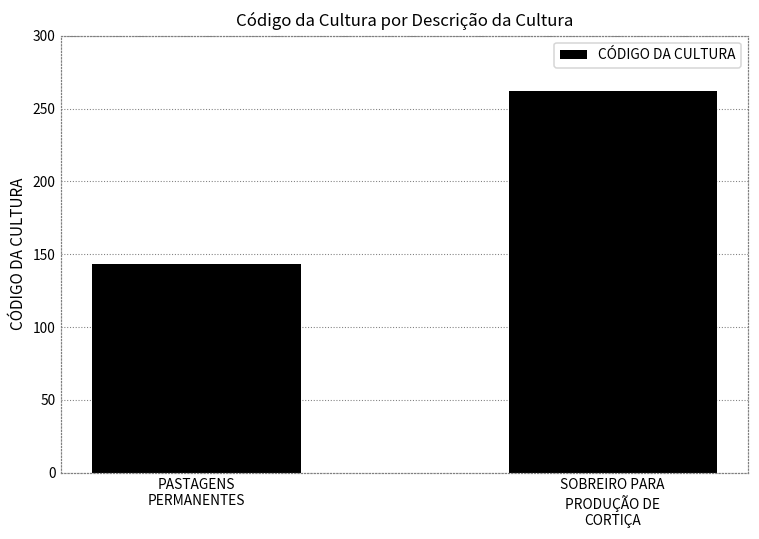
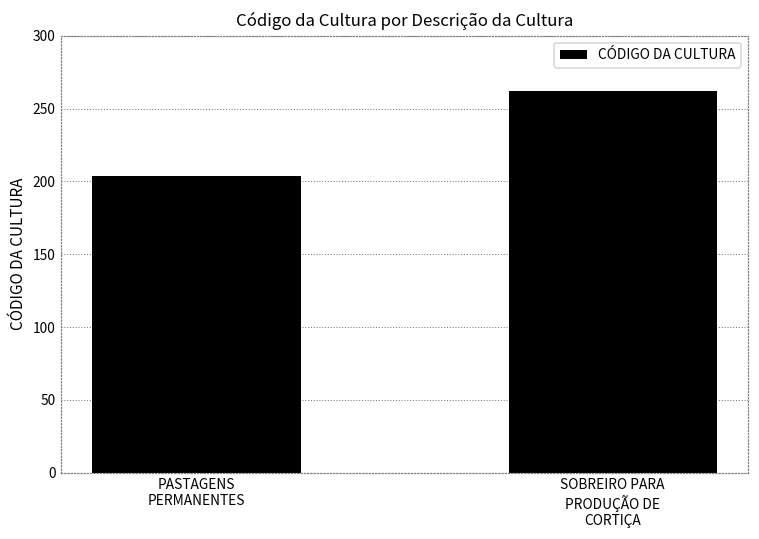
PASTAGENS PERMANENTES: 143 -> 204
